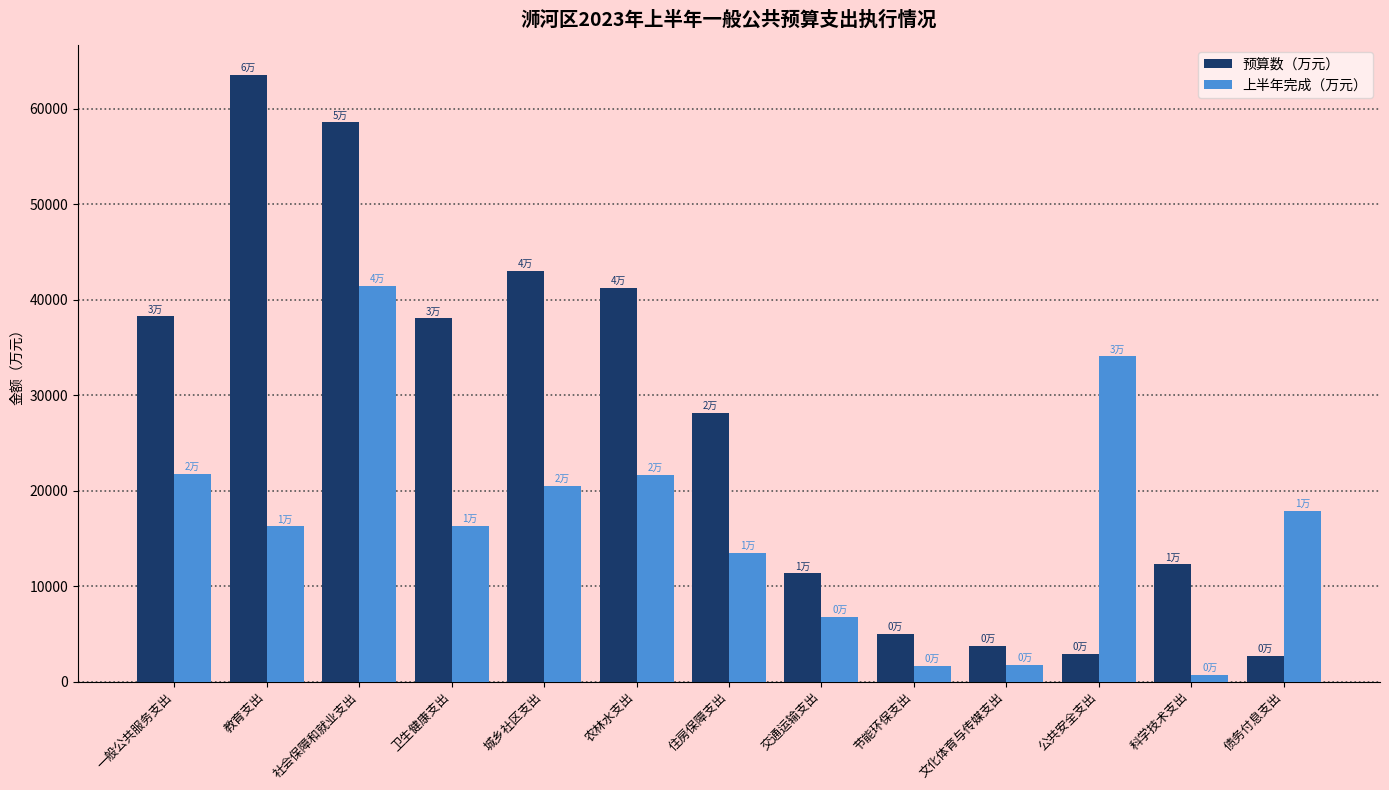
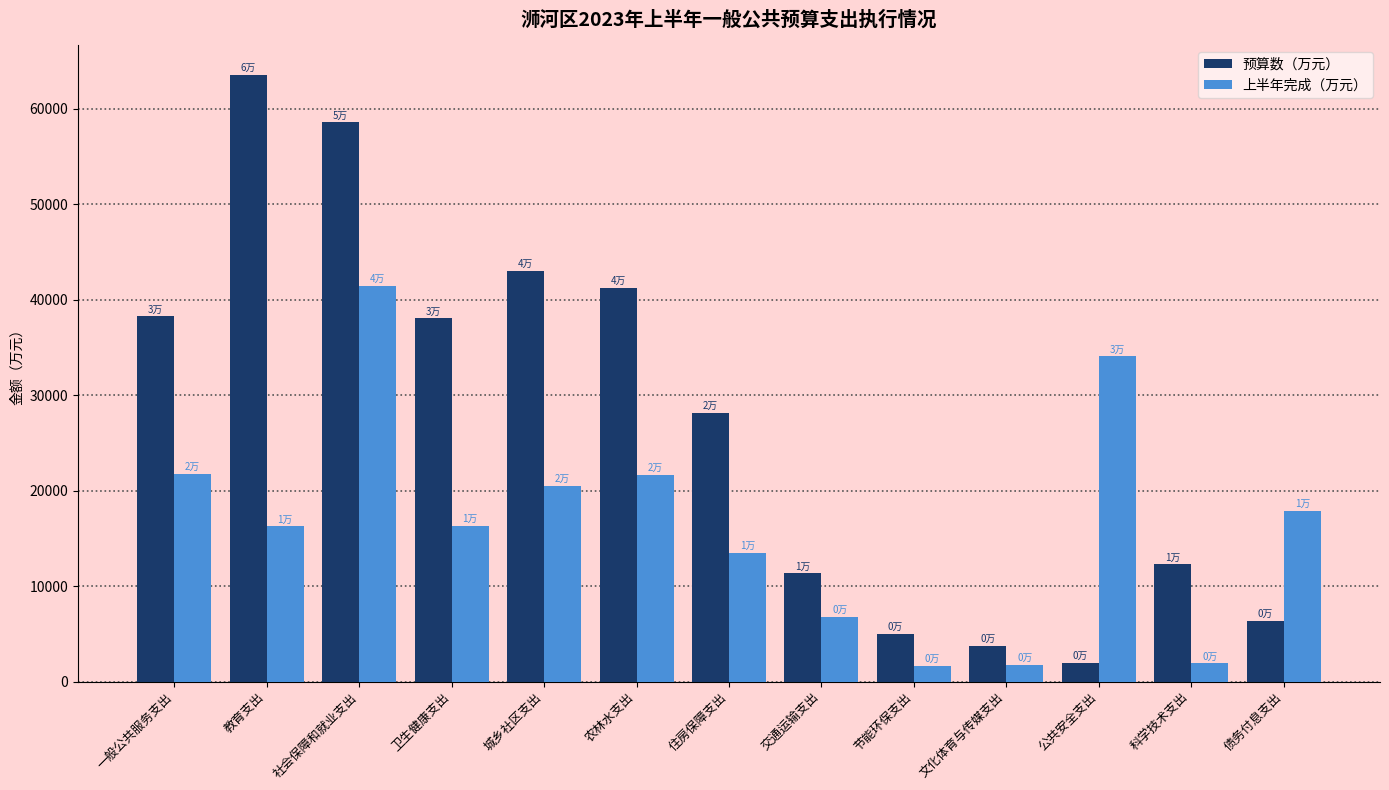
预算数（万元）, 公共安全支出: 3000 -> 2000
上半年完成（万元）, 科学技术支出: 1000 -> 2000
预算数（万元）, 债务付息支出: 3000 -> 6000
